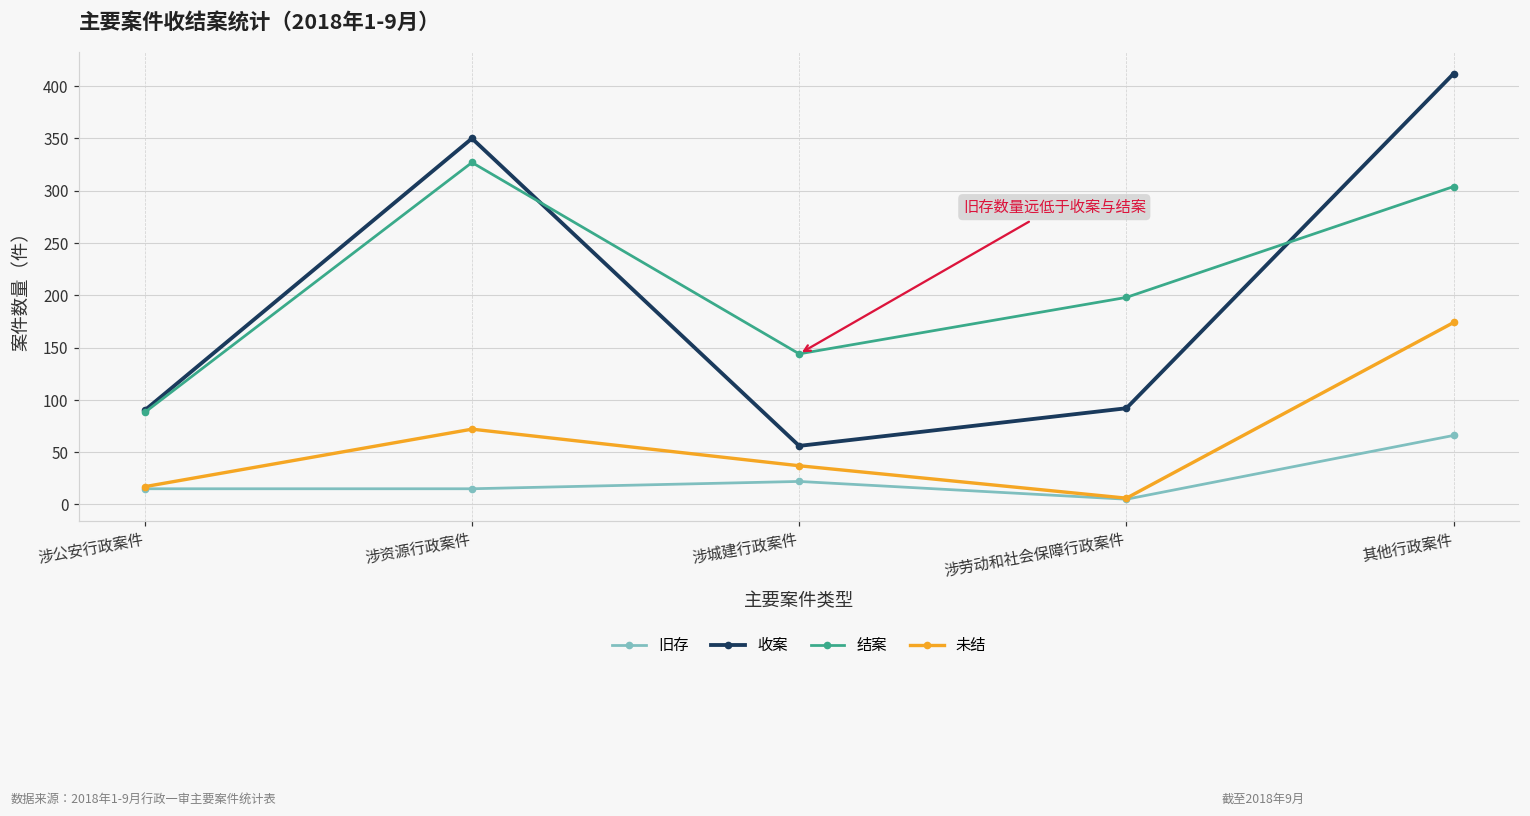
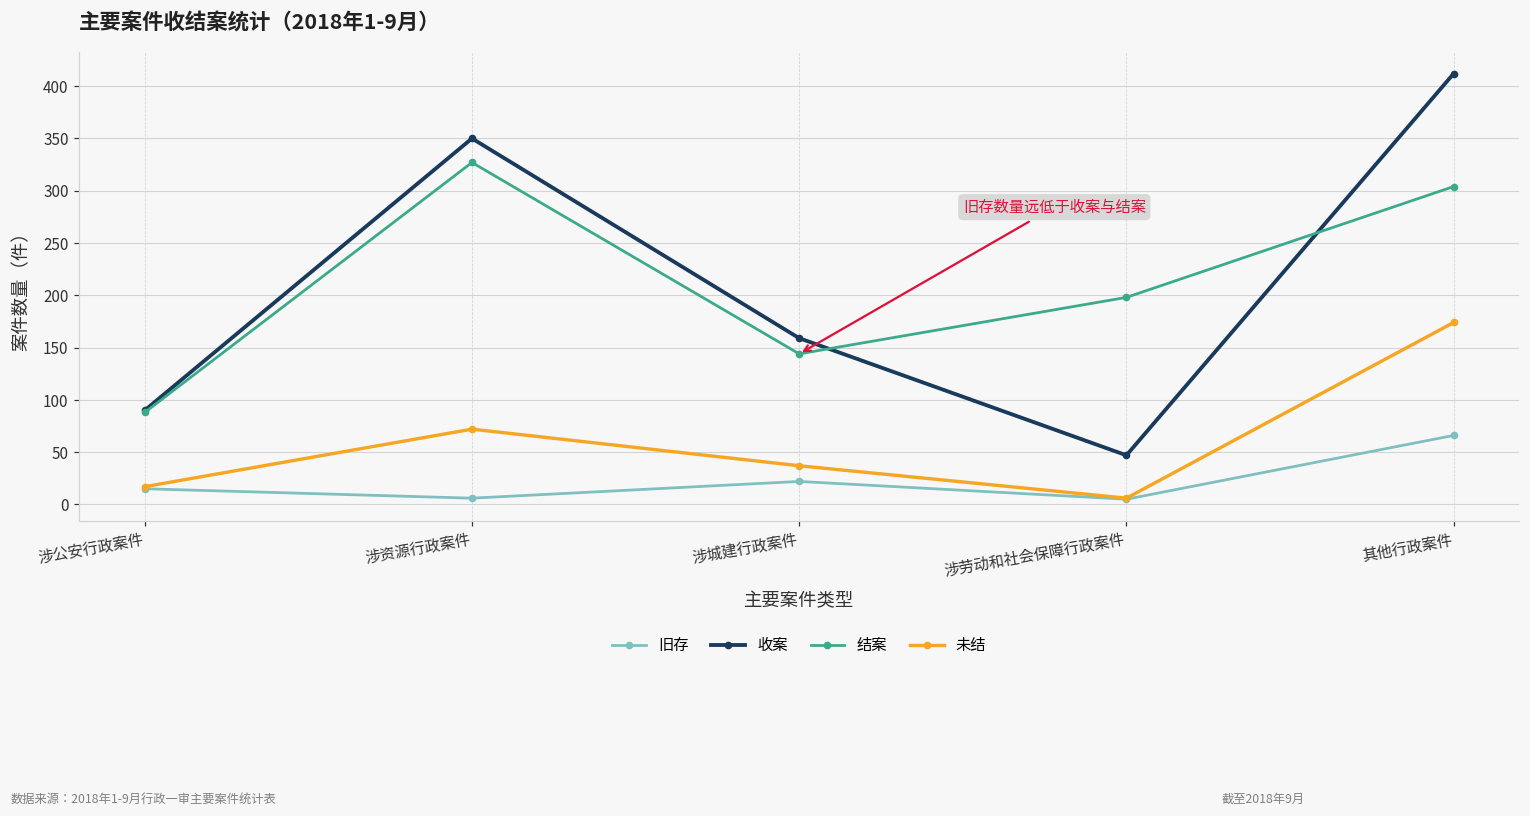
旧存, 涉资源行政案件: 20 -> 10
收案, 涉城建行政案件: 60 -> 160
收案, 涉劳动和社会保障行政案件: 90 -> 50
